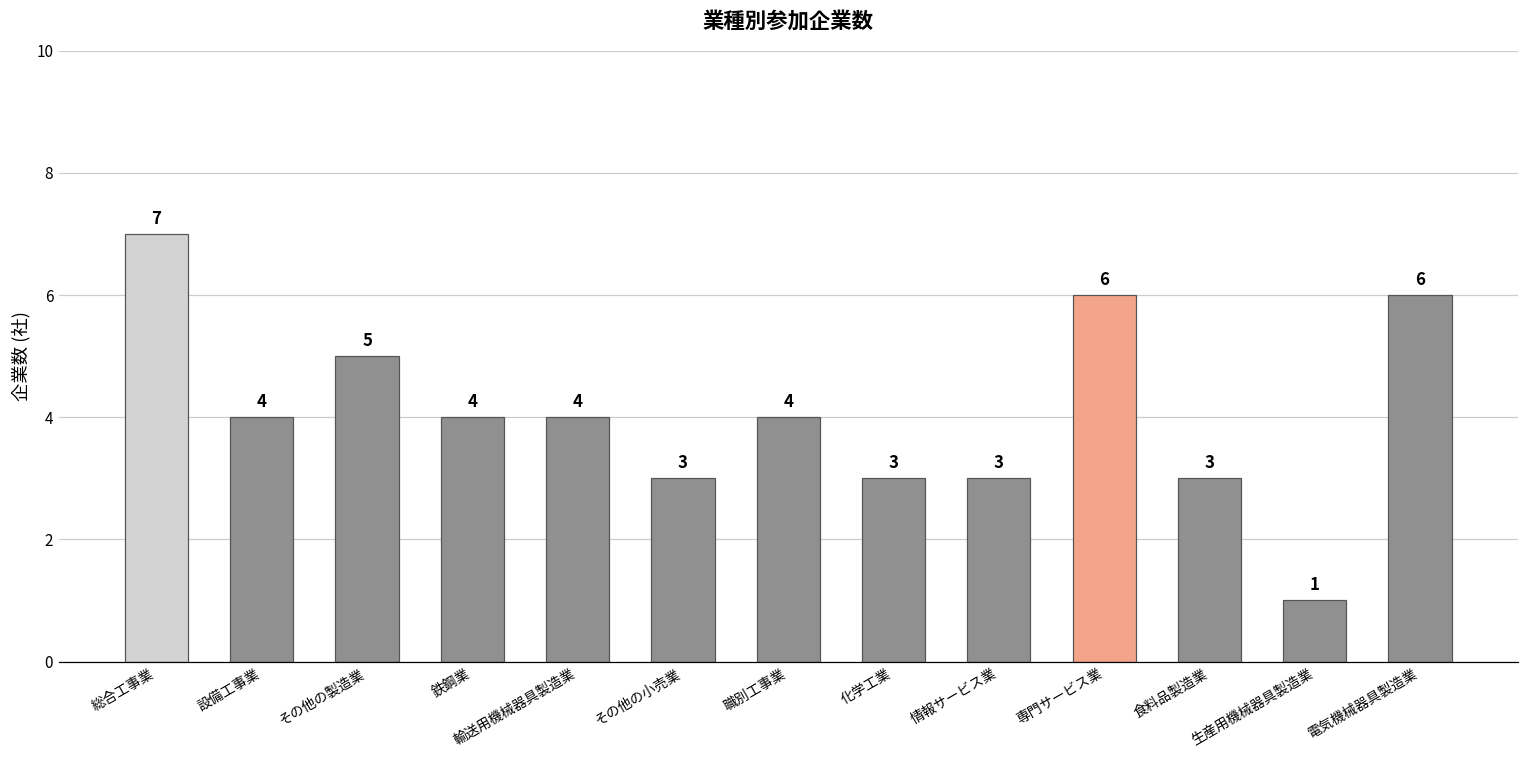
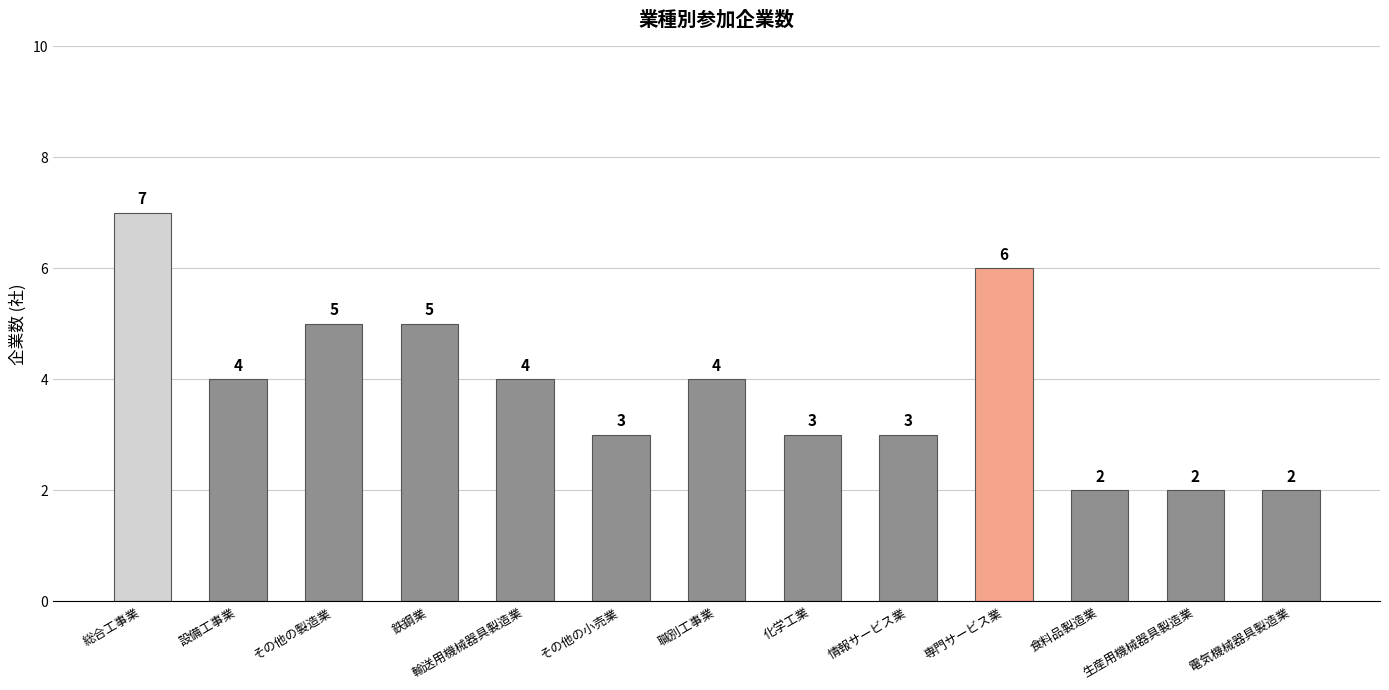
鉄鋼業: 4 -> 5
食料品製造業: 3 -> 2
生産用機械器具製造業: 1 -> 2
電気機械器具製造業: 6 -> 2
